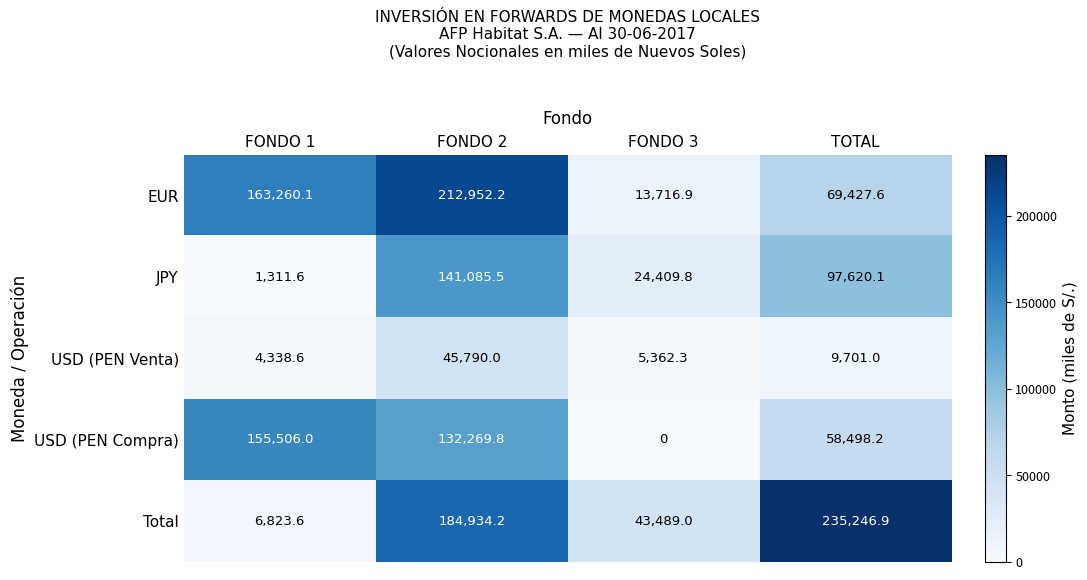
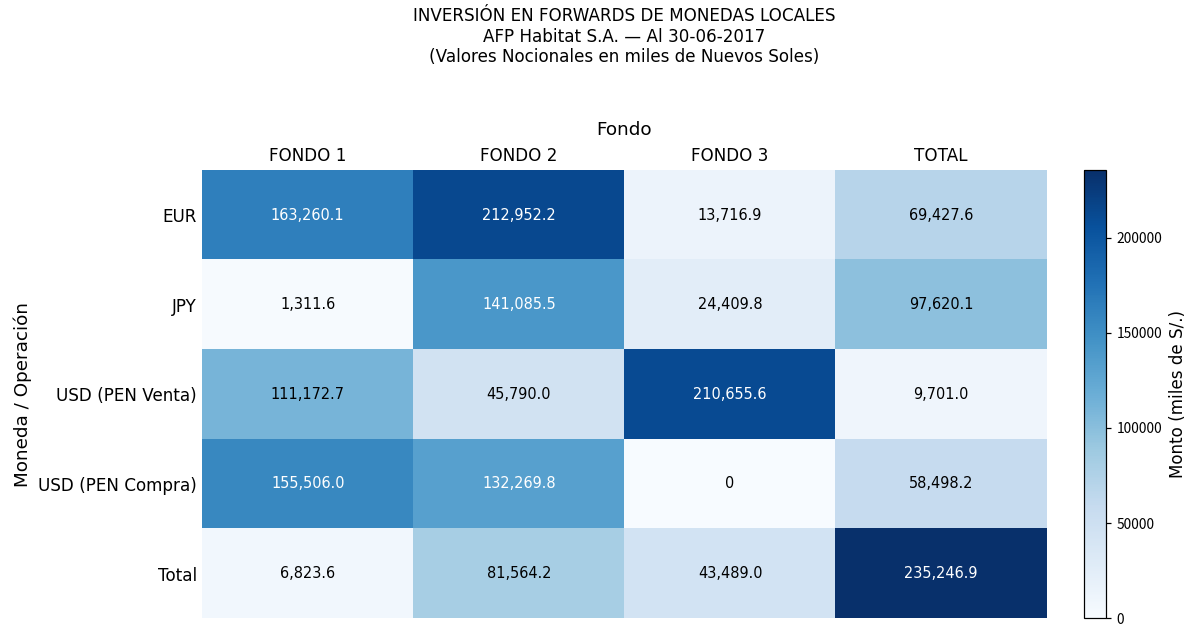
USD (PEN Venta), FONDO 1: 4,338.6 -> 111,172.7
USD (PEN Venta), FONDO 3: 5,362.3 -> 210,655.6
Total, FONDO 2: 184,934.2 -> 81,564.2
